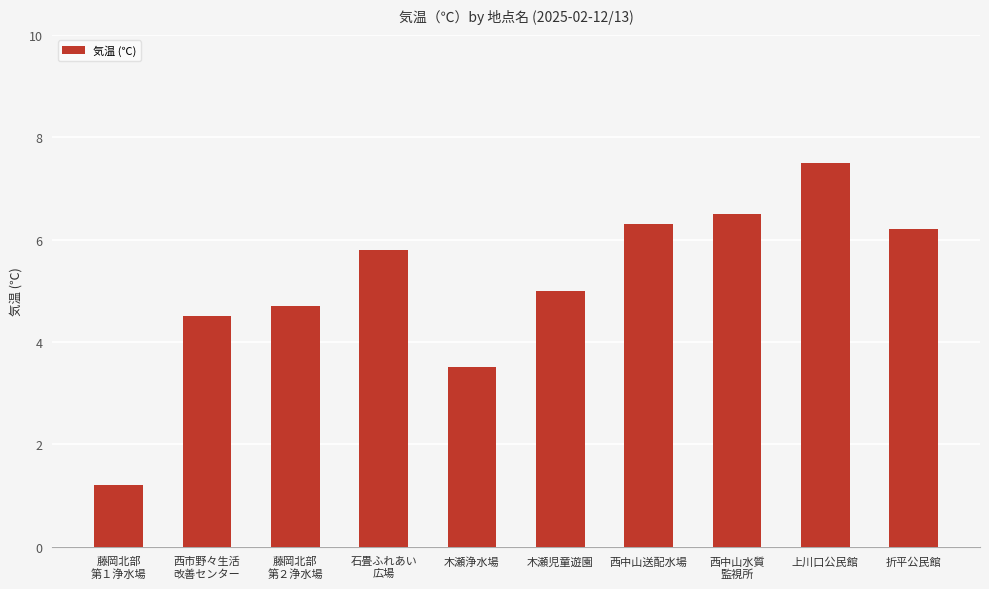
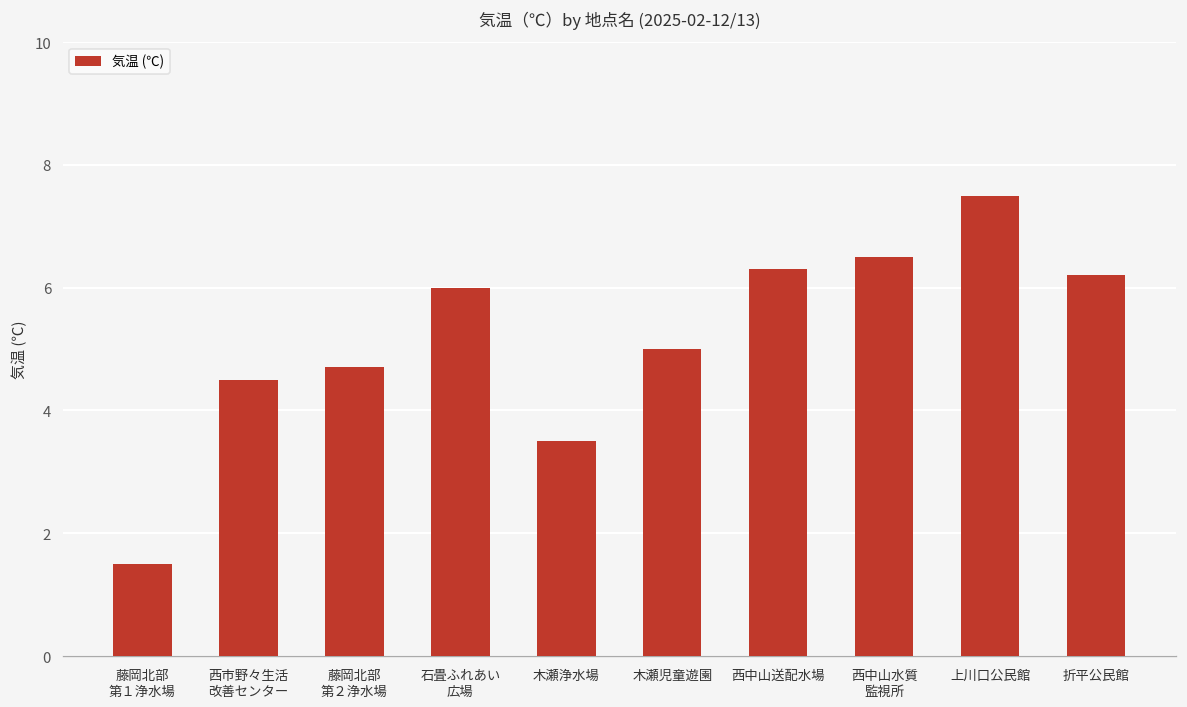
藤岡北部 第１浄水場: 1.2 -> 1.5
石畳ふれあい 広場: 5.8 -> 6.0
